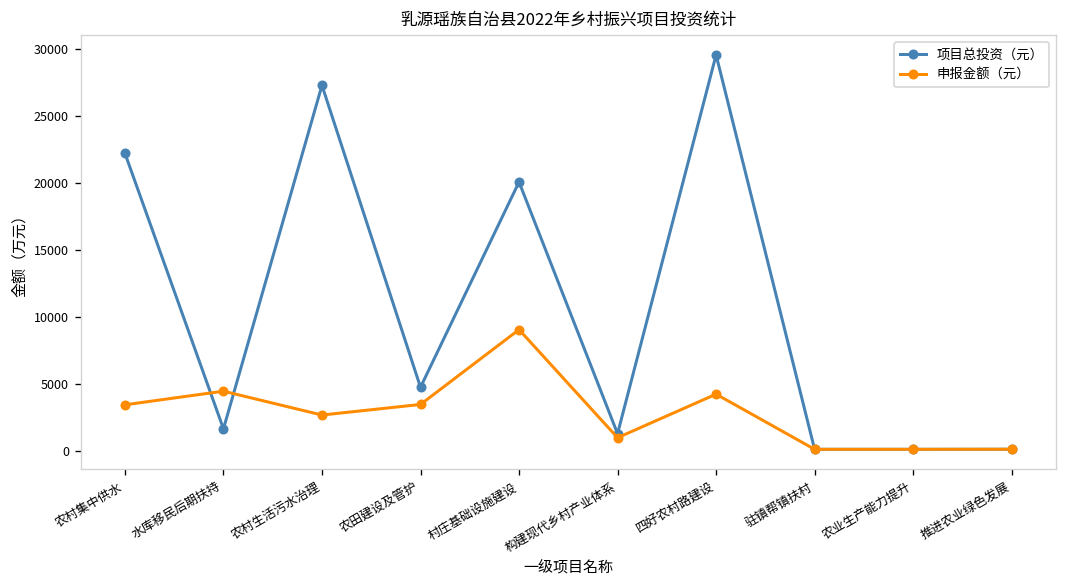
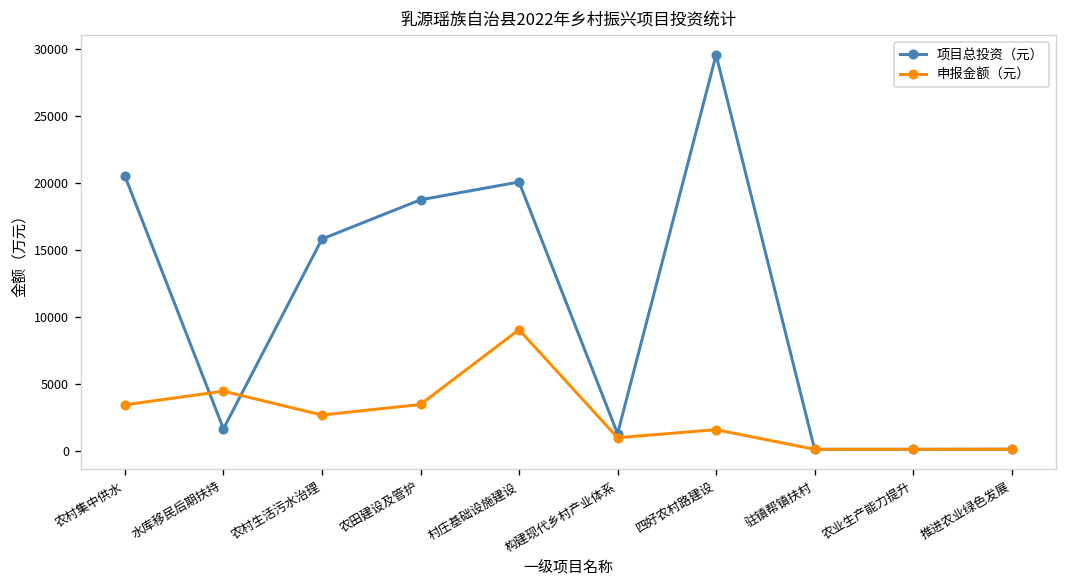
项目总投资（元）, 农村集中供水: 22200 -> 20500
项目总投资（元）, 农村生活污水治理: 27300 -> 15800
项目总投资（元）, 农田建设及管护: 4700 -> 18700
申报金额（元）, 四好农村路建设: 4200 -> 1600
